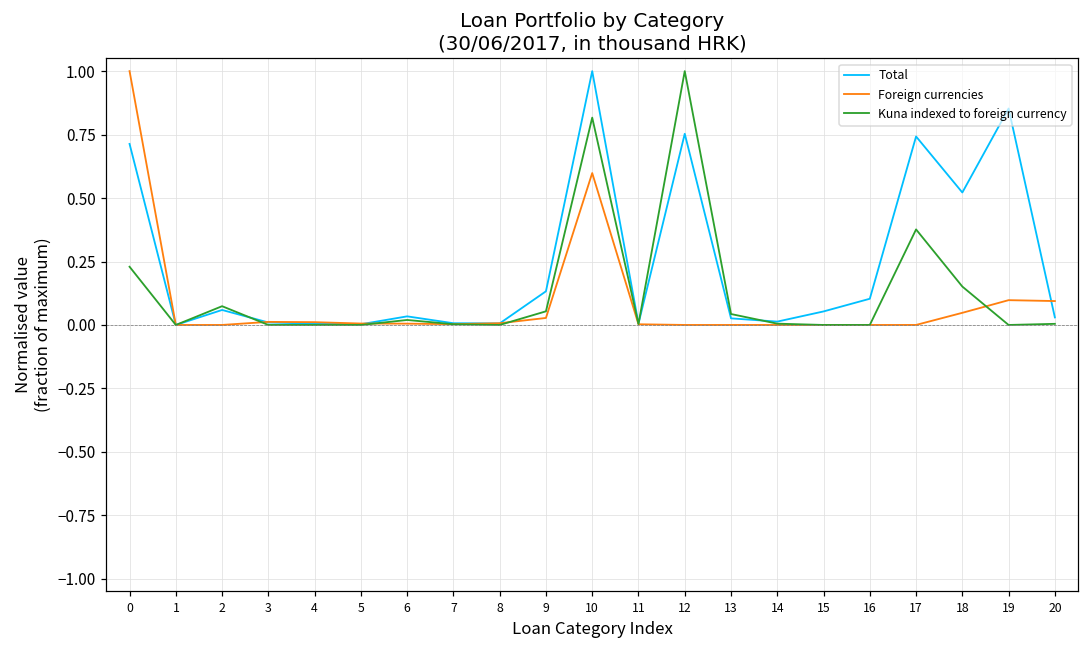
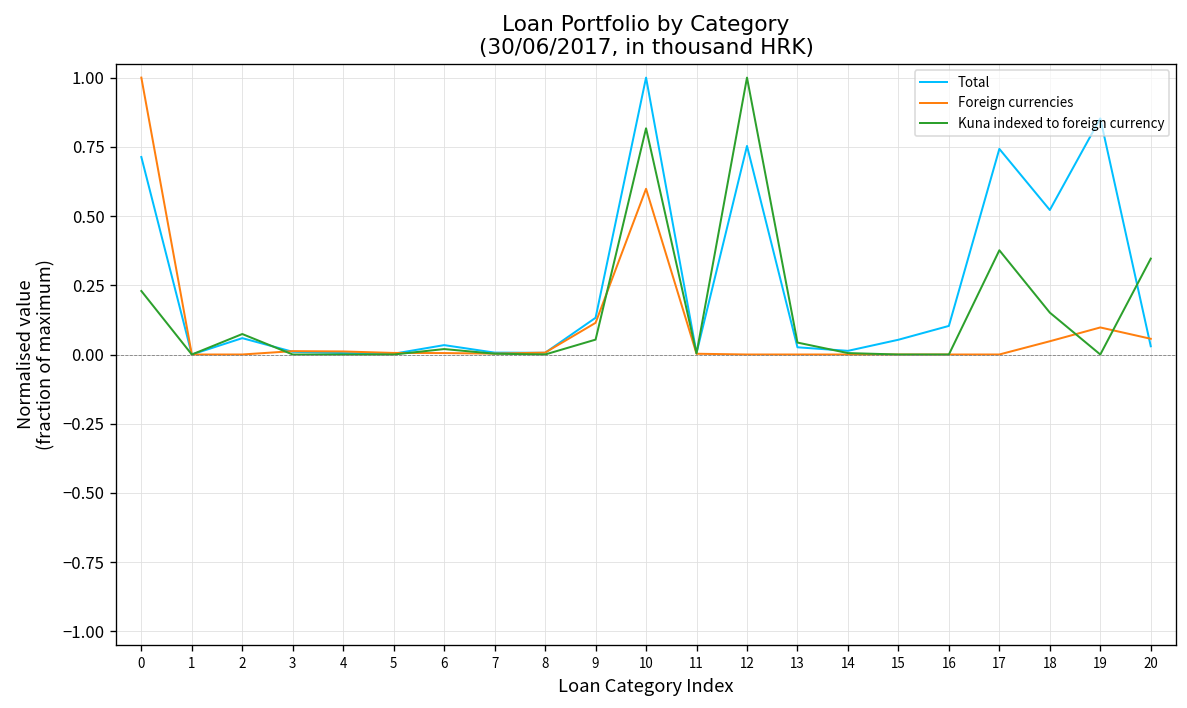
Foreign currencies, 9: 0.03 -> 0.11
Foreign currencies, 20: 0.09 -> 0.06
Kuna indexed to foreign currency, 20: 0.00 -> 0.35
